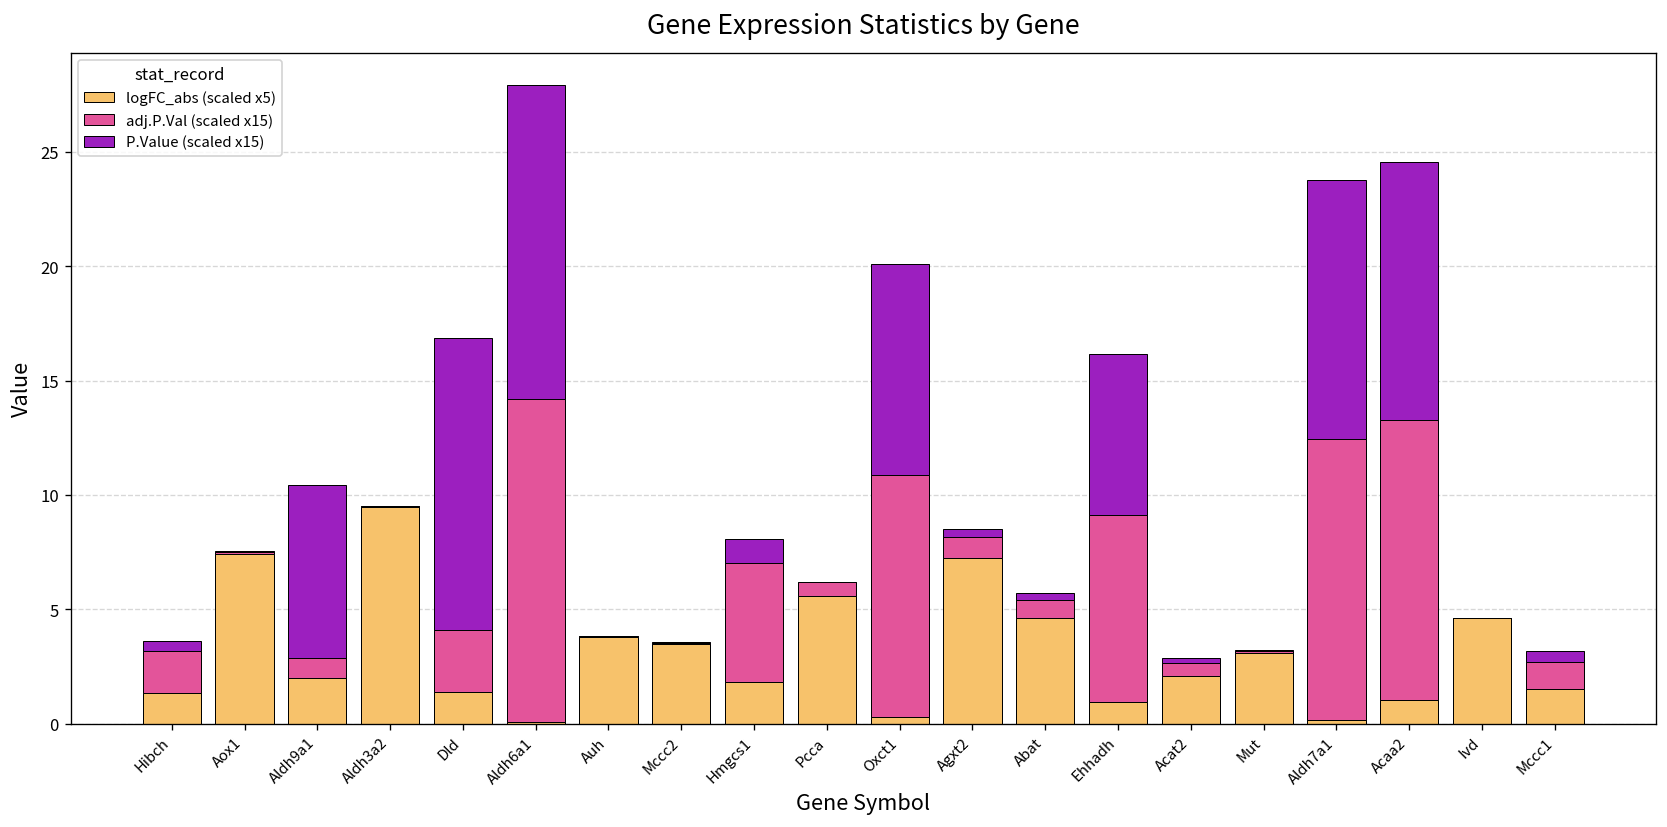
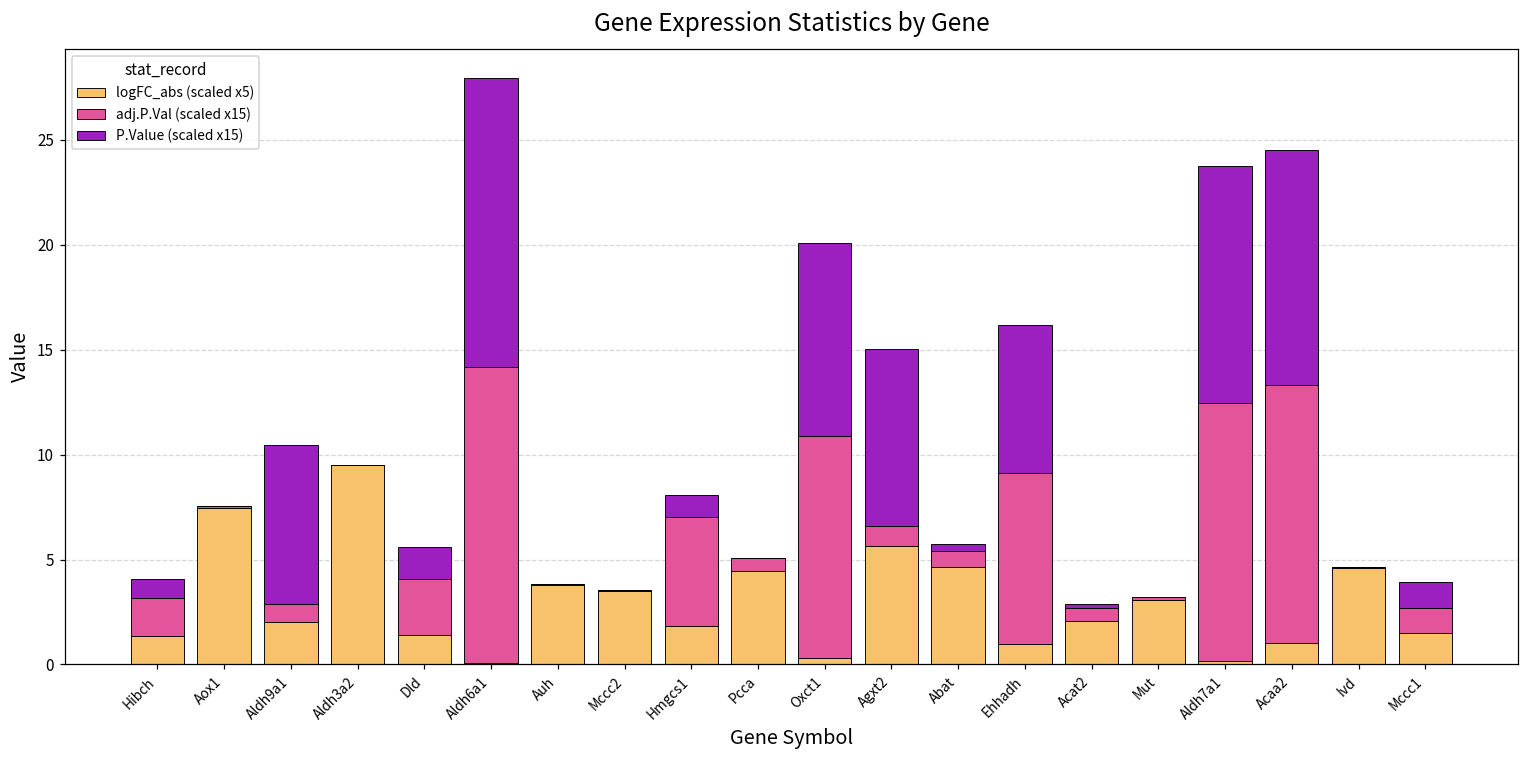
P.Value (scaled x15), Hibch: 0.5 -> 0.9
P.Value (scaled x15), Dld: 12.8 -> 1.5
logFC_abs (scaled x5), Pcca: 5.6 -> 4.4
logFC_abs (scaled x5), Agxt2: 7.2 -> 5.7
P.Value (scaled x15), Agxt2: 0.4 -> 8.5
P.Value (scaled x15), Mccc1: 0.5 -> 1.3
